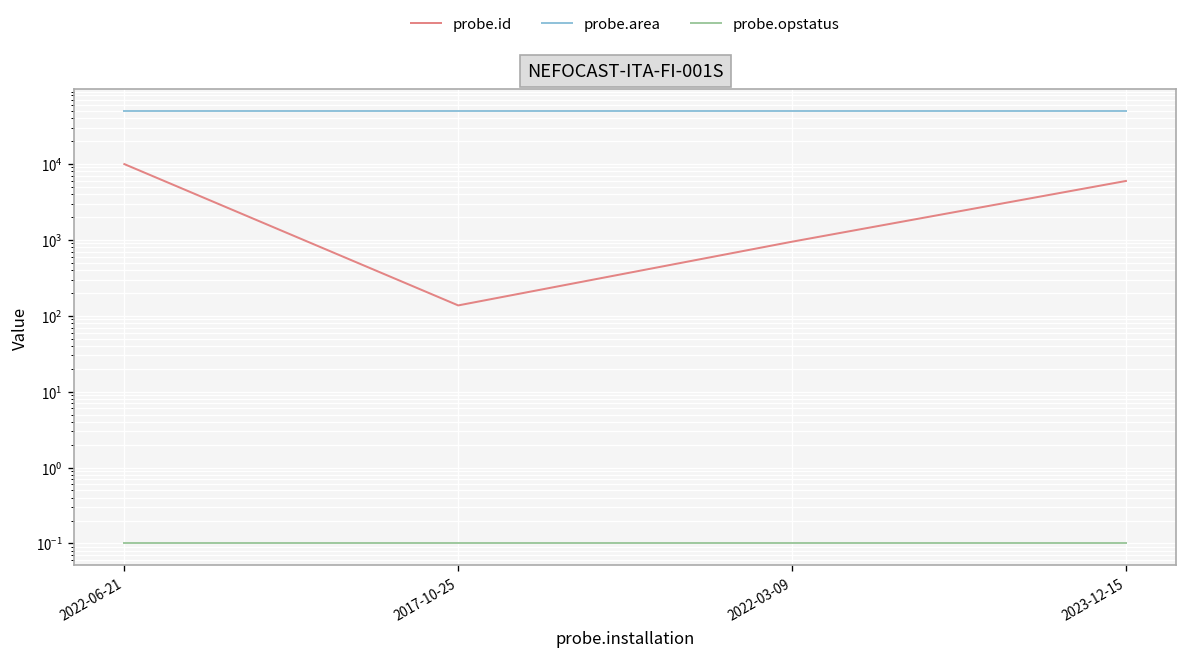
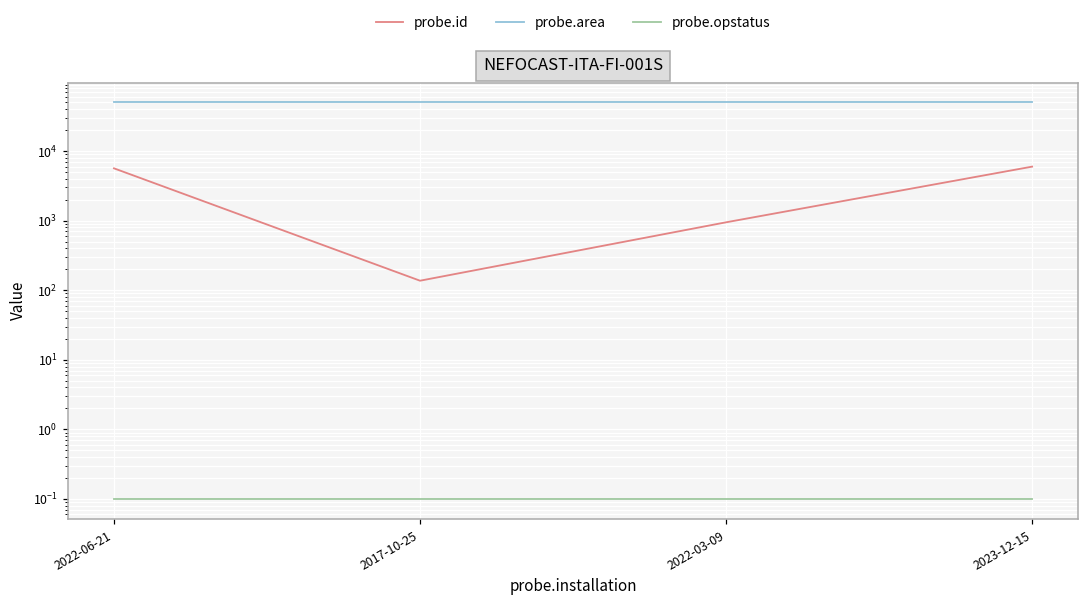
probe.id, 2022-06-21: 10000 -> 6000
